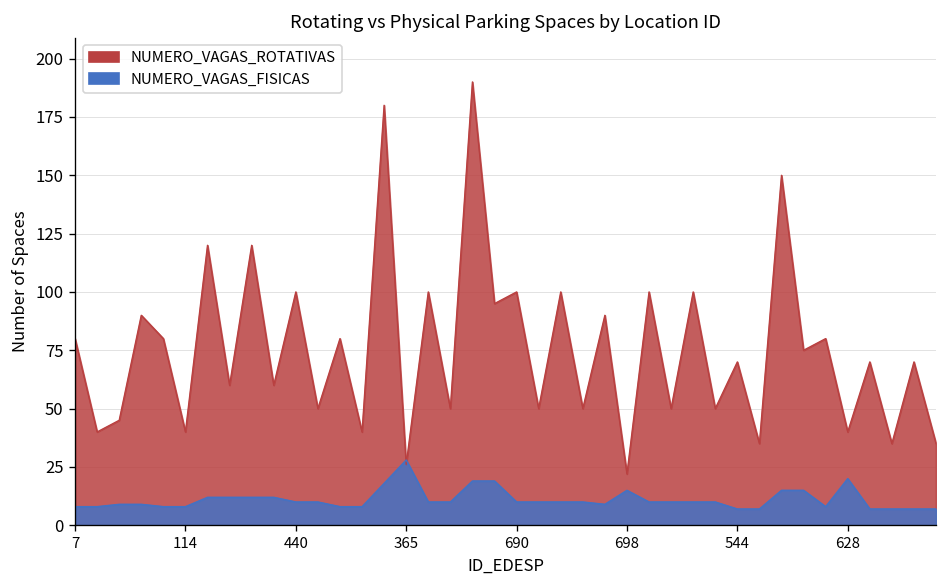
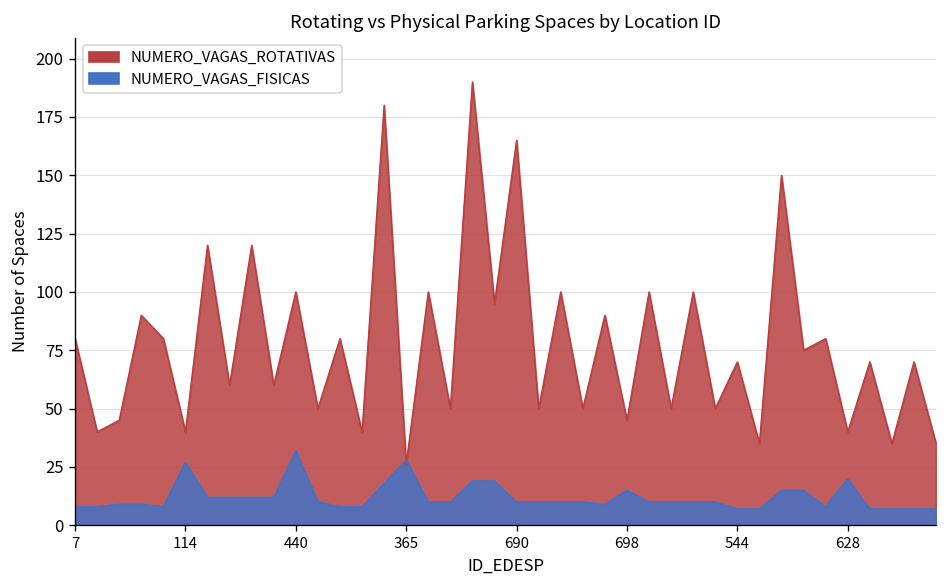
NUMERO_VAGAS_FISICAS, 114: 8 -> 27
NUMERO_VAGAS_FISICAS, 440: 10 -> 32
NUMERO_VAGAS_ROTATIVAS, 690: 100 -> 165
NUMERO_VAGAS_ROTATIVAS, 698: 22 -> 45
